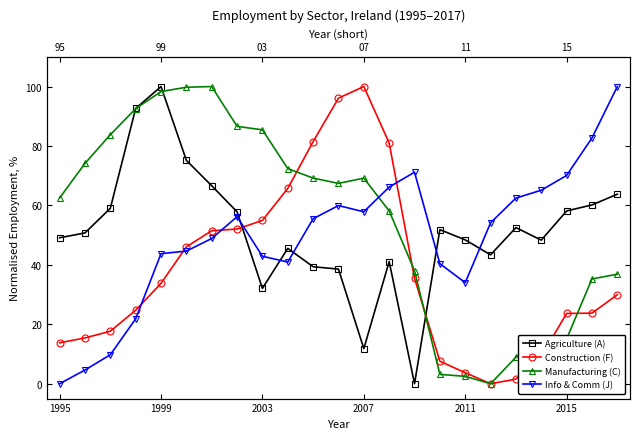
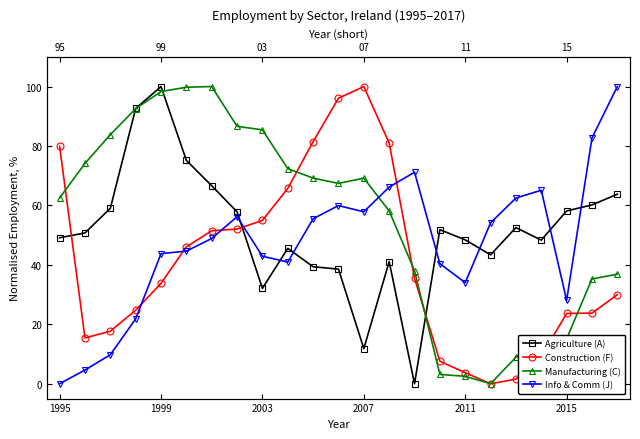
Construction (F), 1995: 14 -> 80
Info & Comm (J), 2015: 70 -> 28
